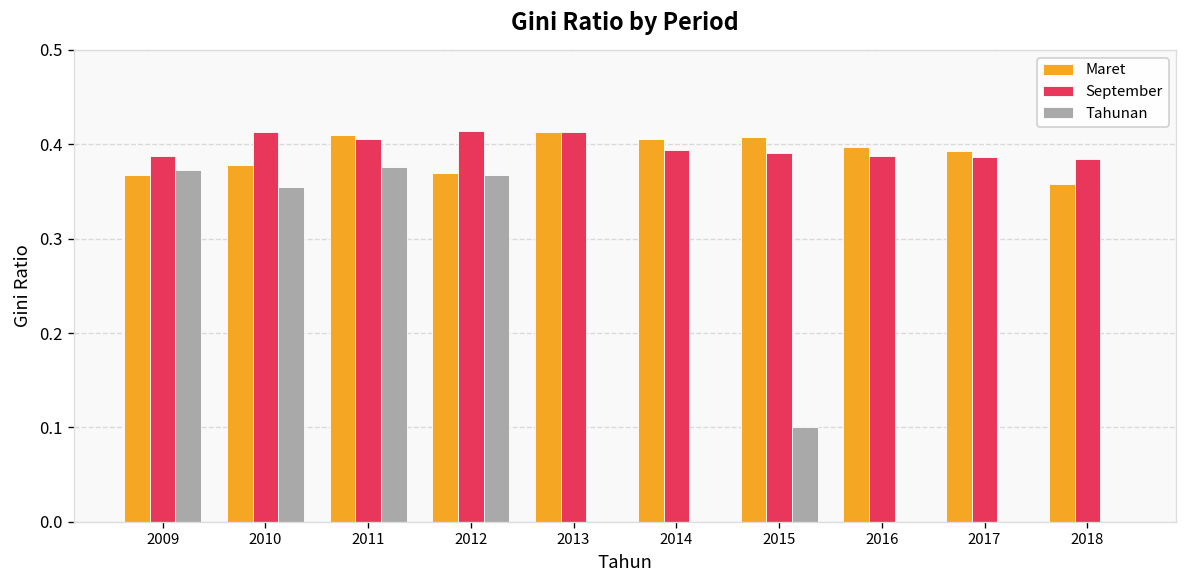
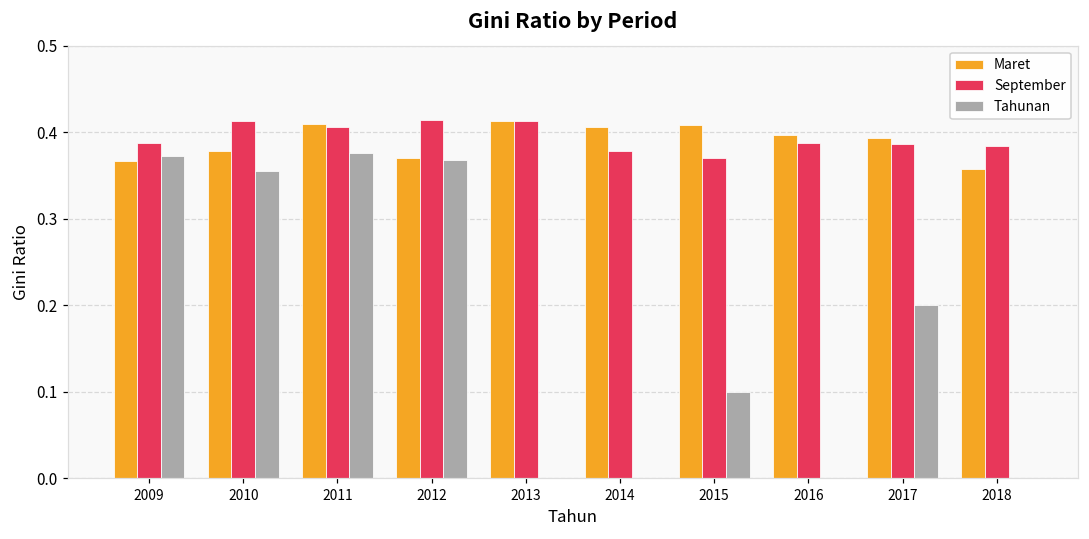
September, 2014: 0.39 -> 0.38
September, 2015: 0.39 -> 0.37
Tahunan, 2017: 0.0 -> 0.2
